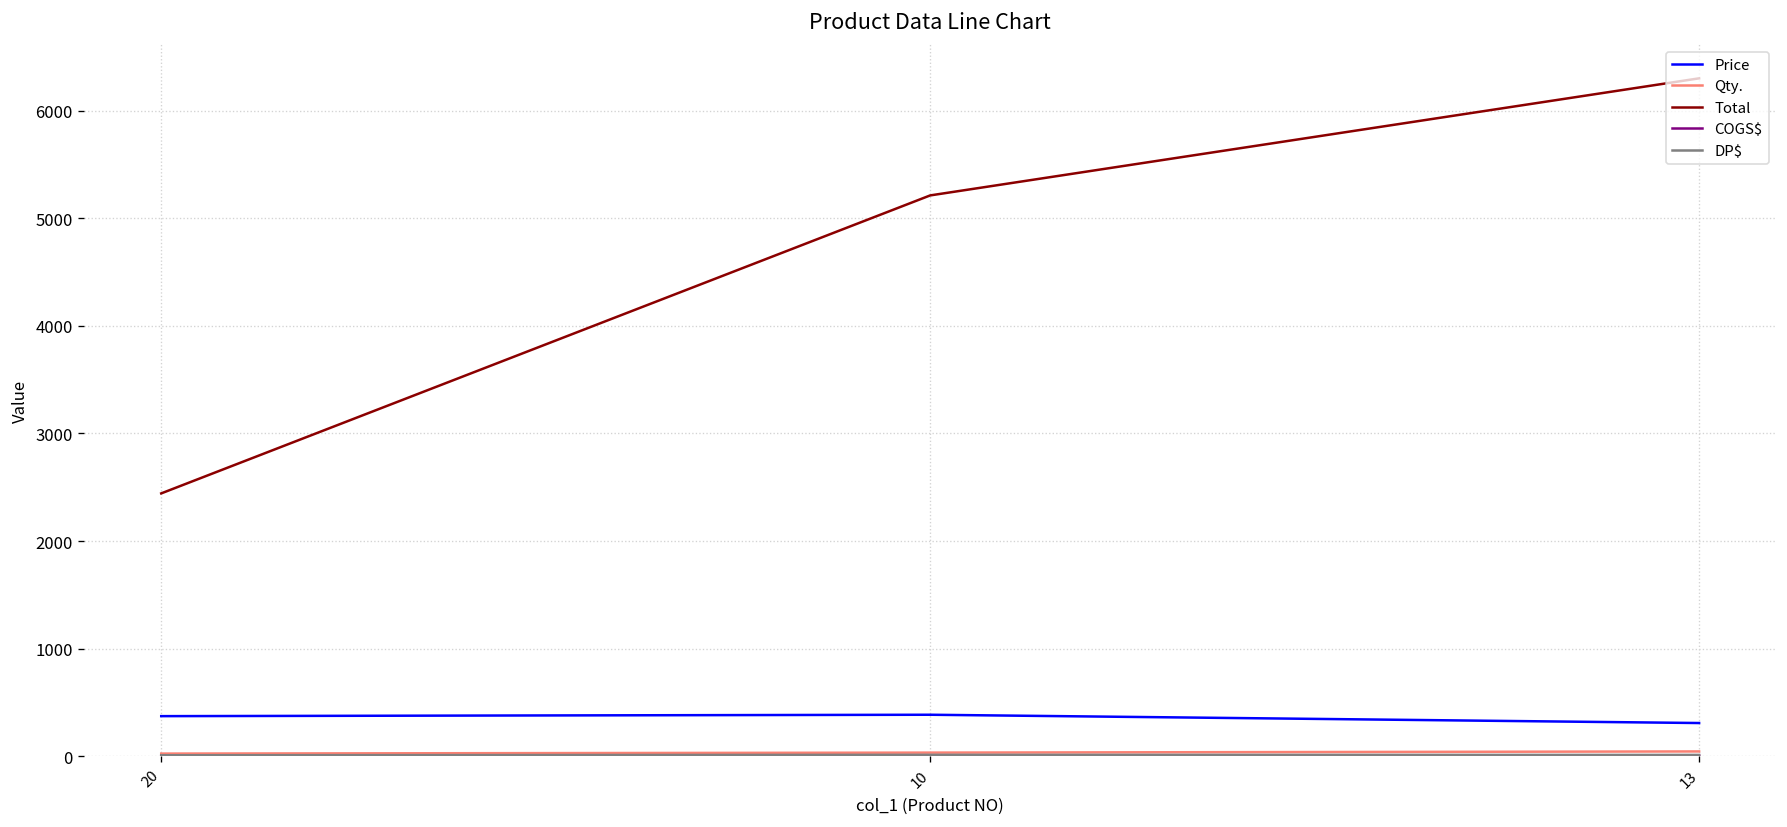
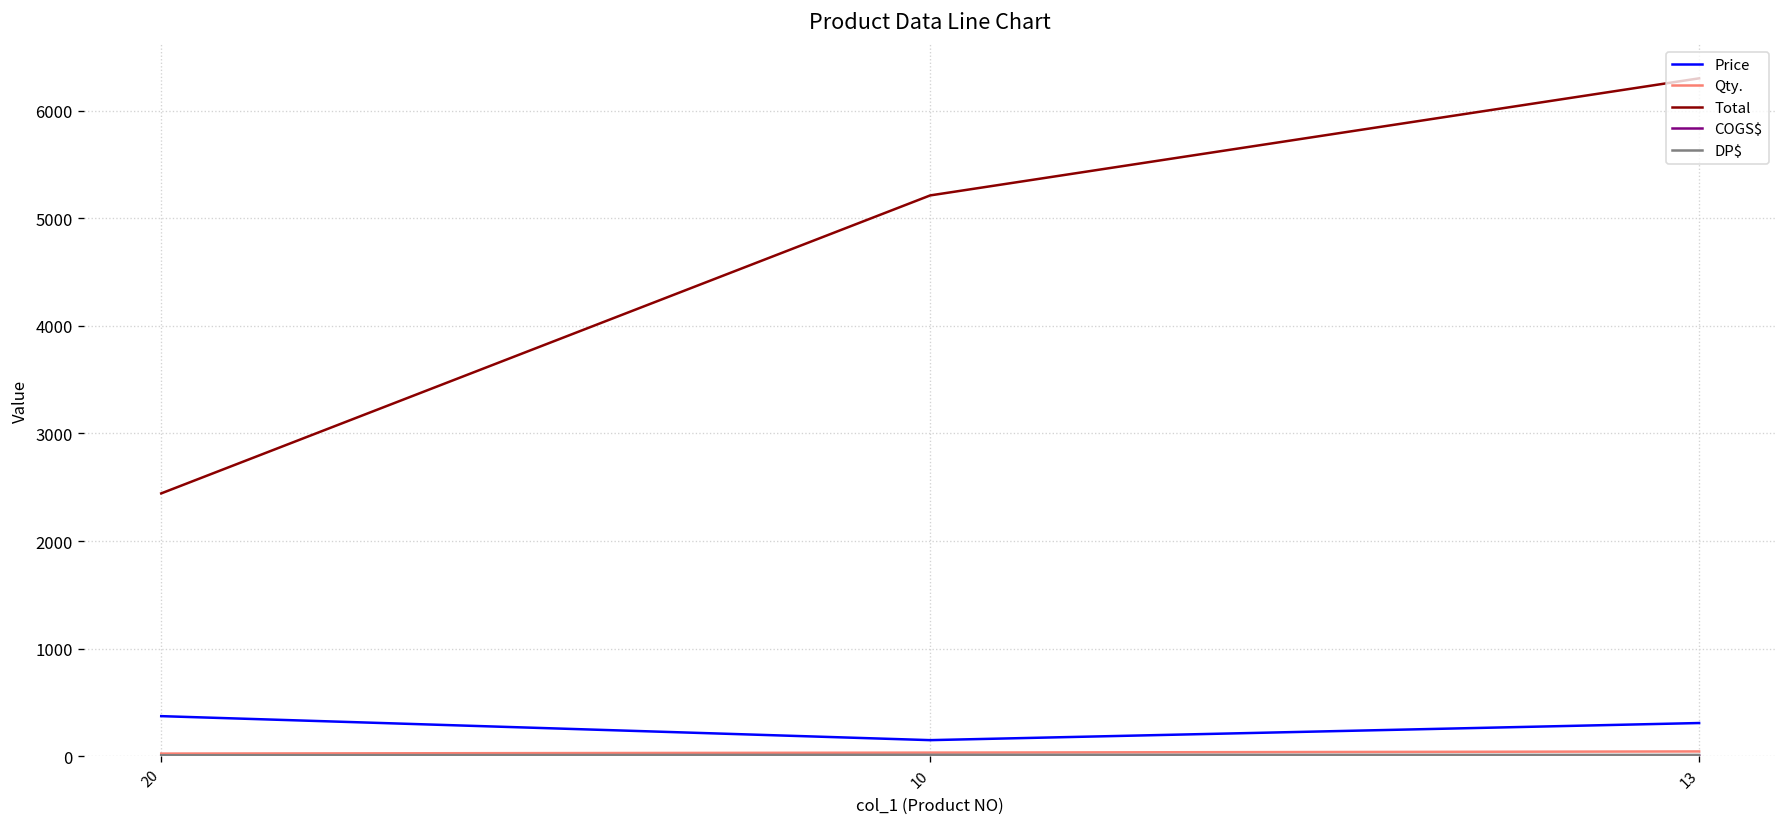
Price, 10: 400 -> 200
